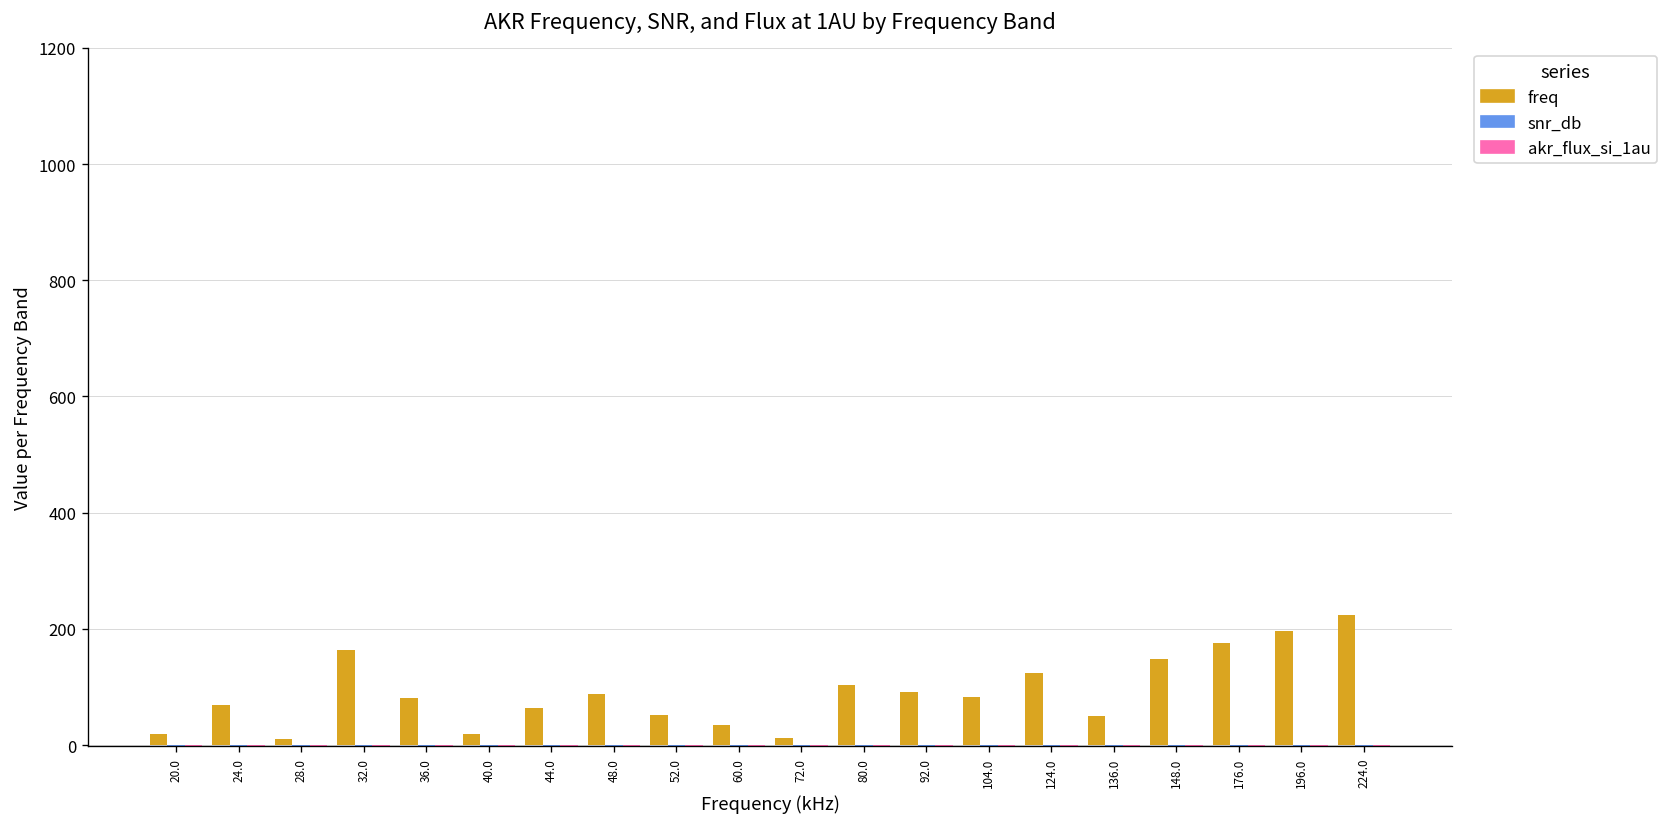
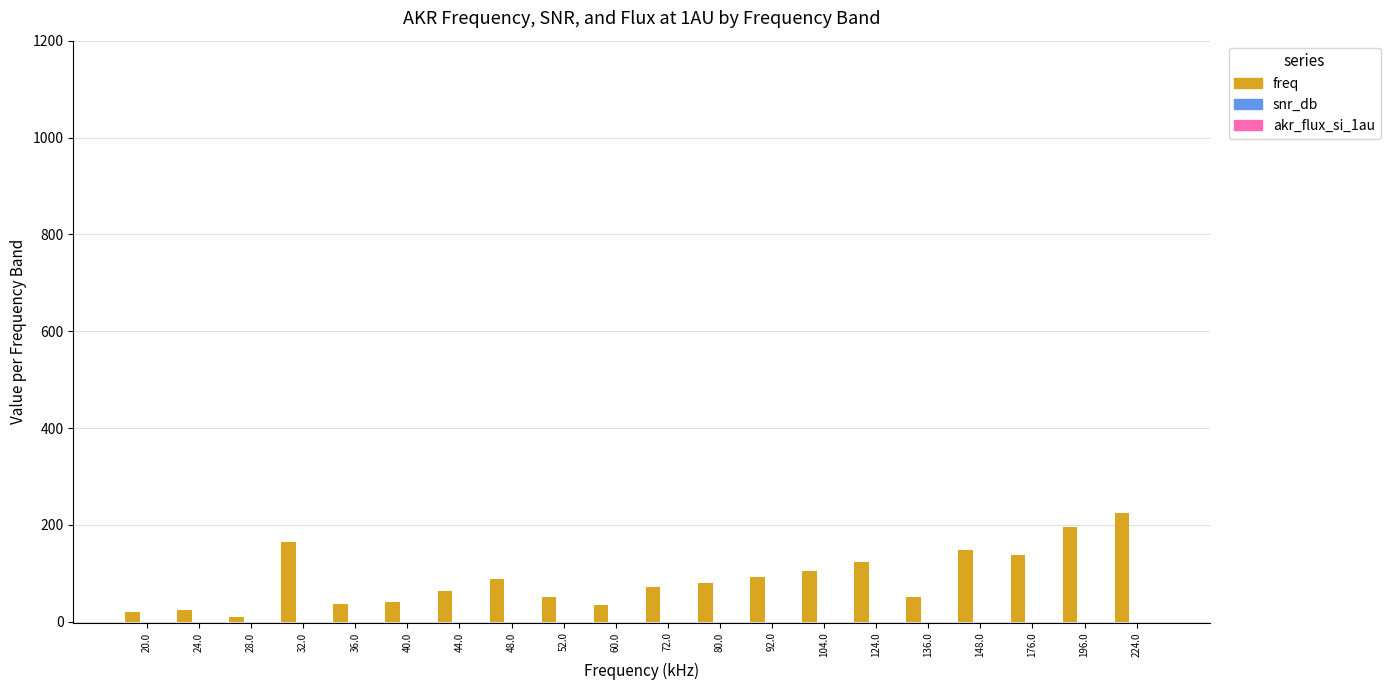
freq, 24.0: 70 -> 20
freq, 36.0: 80 -> 40
freq, 40.0: 20 -> 40
freq, 72.0: 10 -> 70
freq, 80.0: 100 -> 80
freq, 104.0: 80 -> 100
freq, 176.0: 180 -> 140
